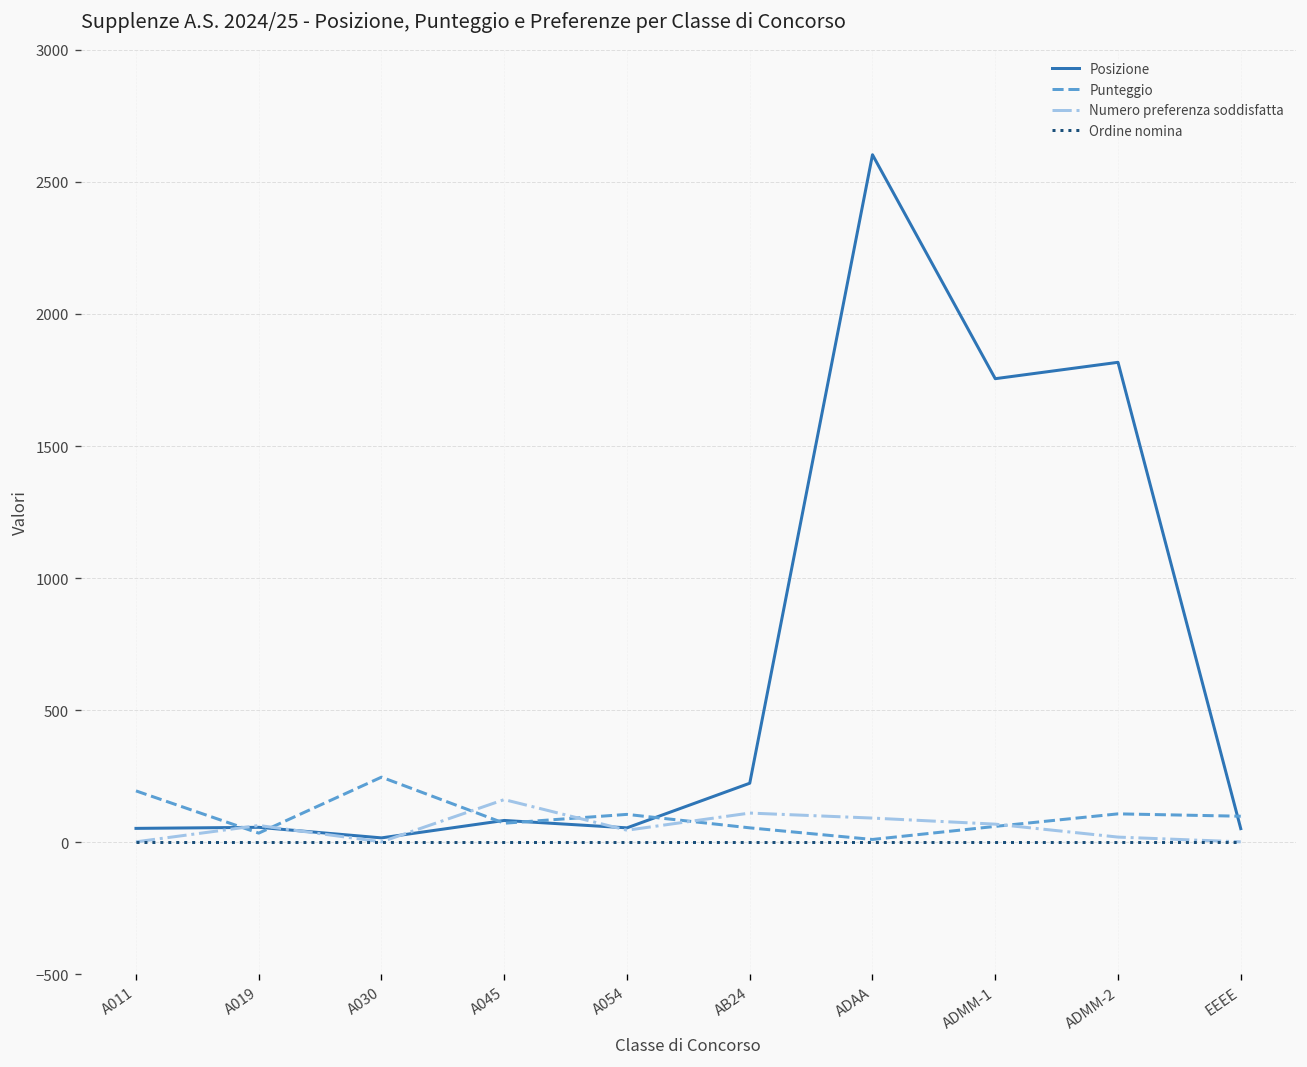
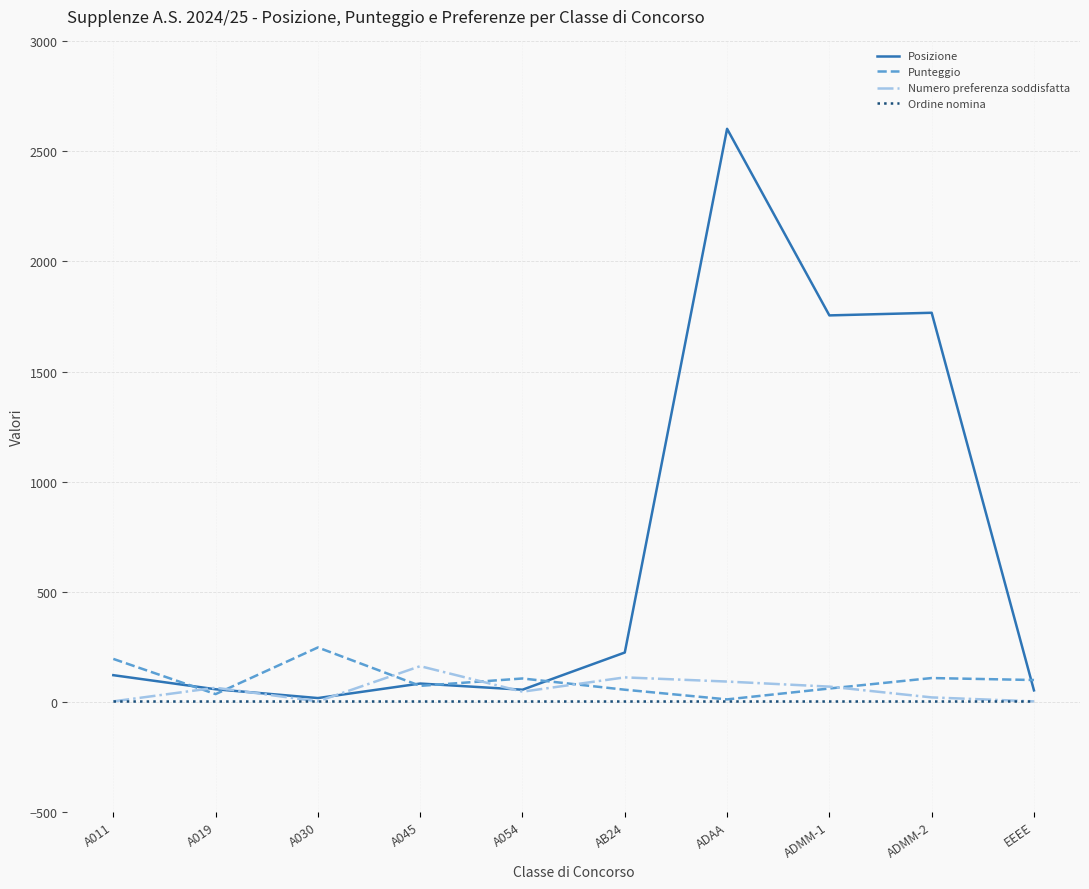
Posizione, A011: 50 -> 120
Posizione, ADMM-2: 1820 -> 1770
